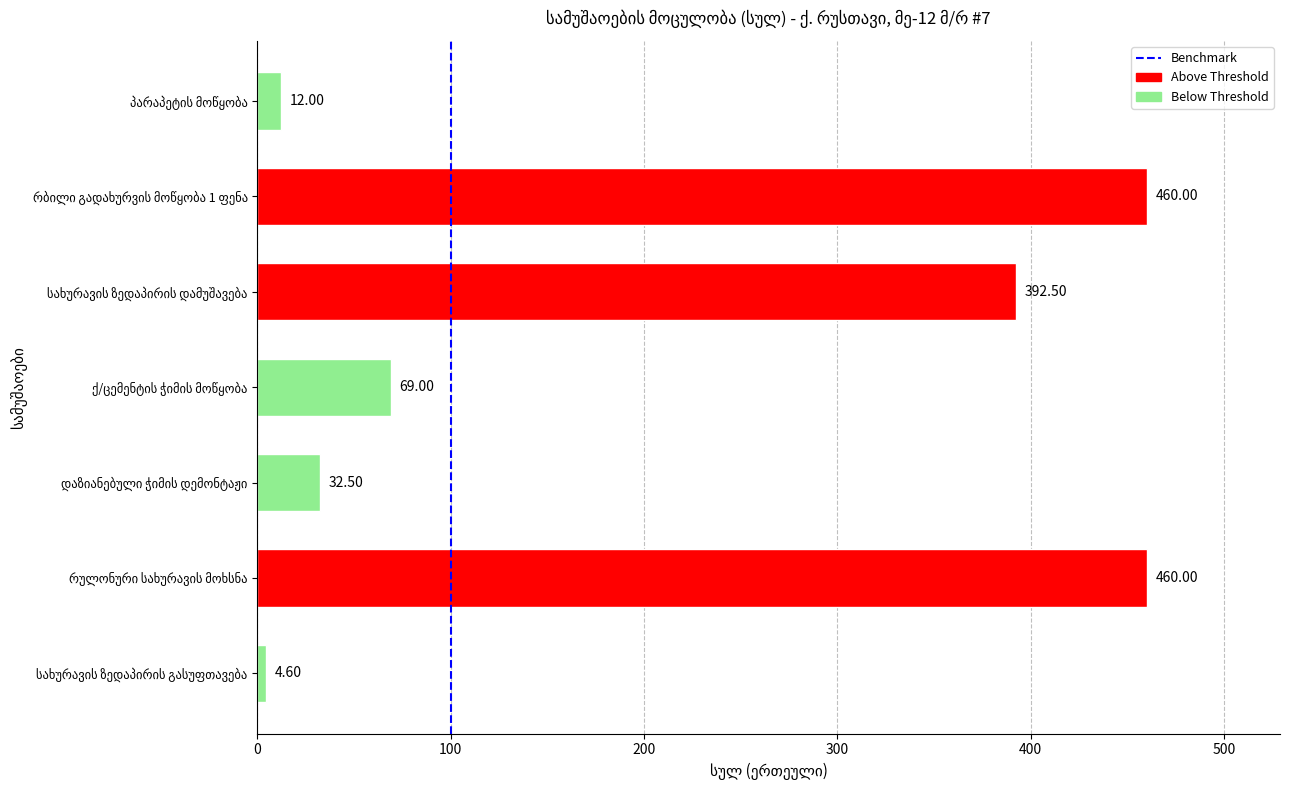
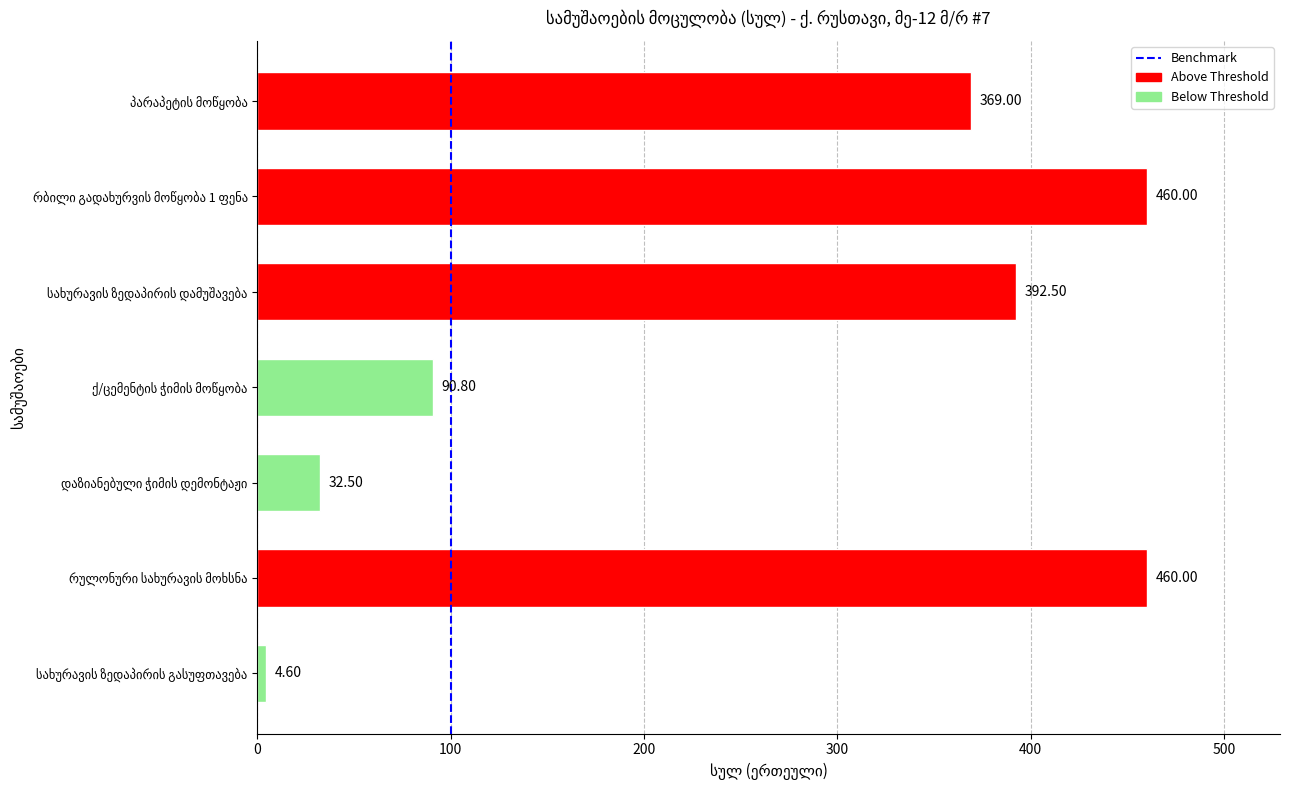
პარაპეტის მოწყობა: 12.00 -> 369.00
ქ/ცემენტის ჭიმის მოწყობა: 69.00 -> 90.80
